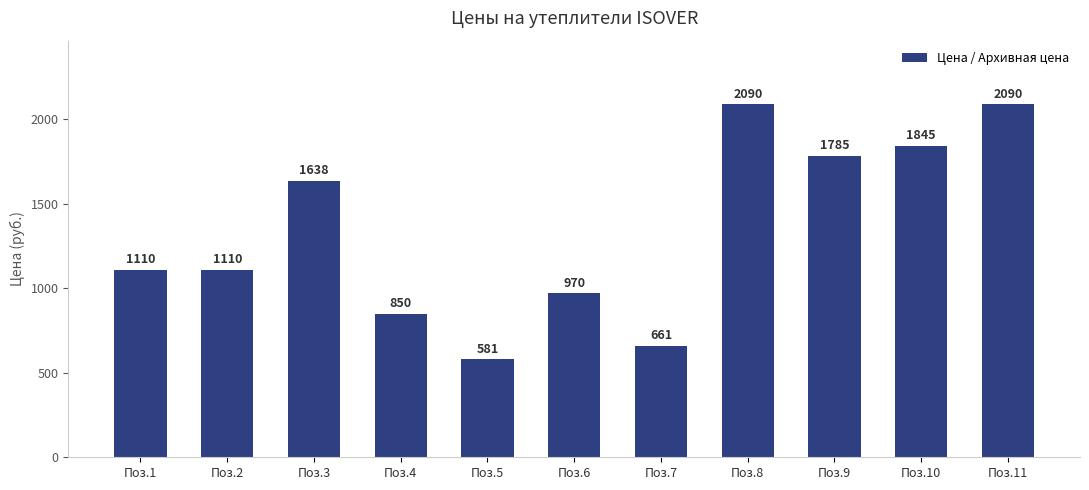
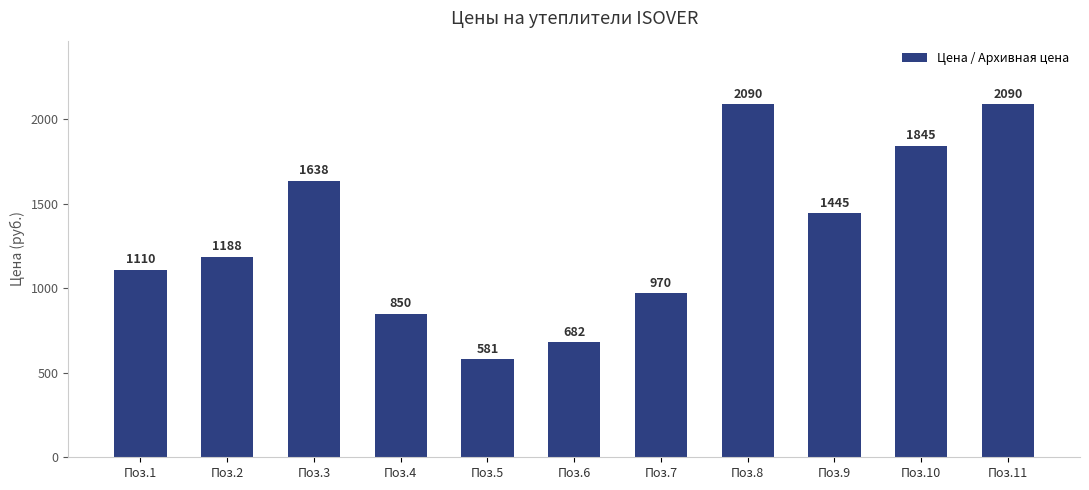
Поз.2: 1110 -> 1188
Поз.6: 970 -> 682
Поз.7: 661 -> 970
Поз.9: 1785 -> 1445
